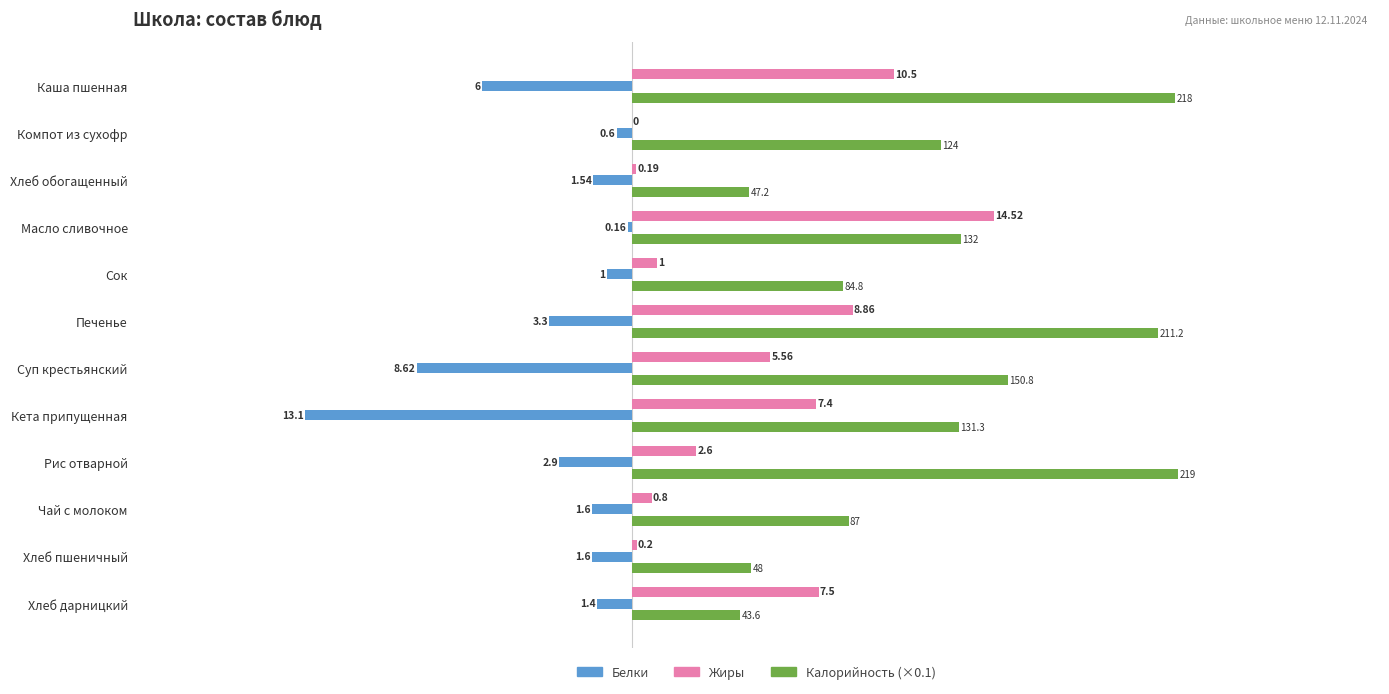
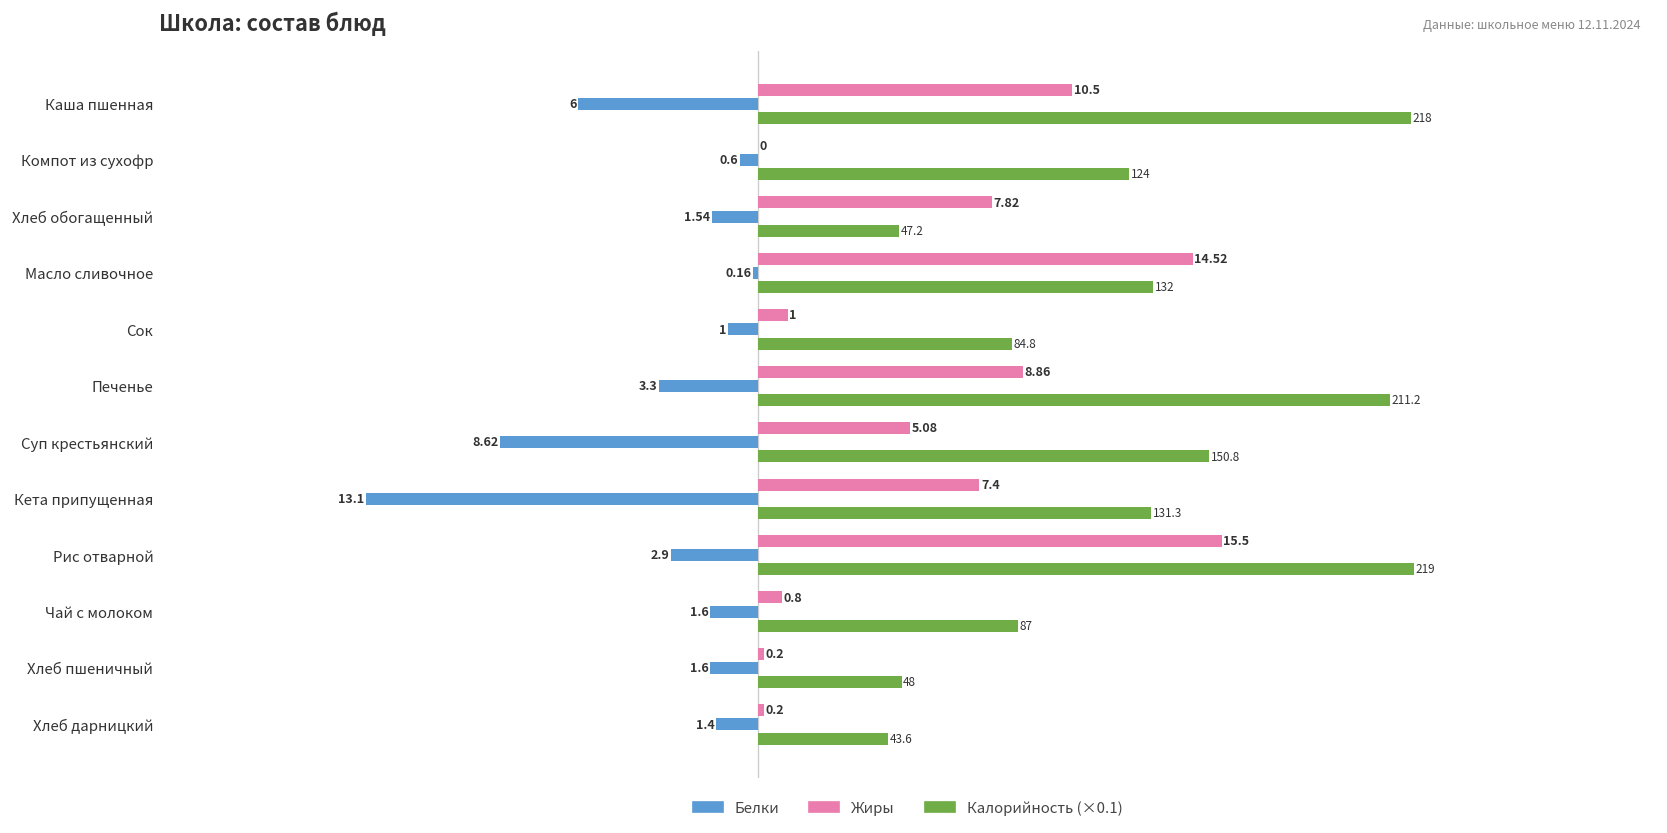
Жиры, Хлеб обогащенный: 0.19 -> 7.82
Жиры, Суп крестьянский: 5.56 -> 5.08
Жиры, Рис отварной: 2.6 -> 15.5
Жиры, Хлеб дарницкий: 7.5 -> 0.2
